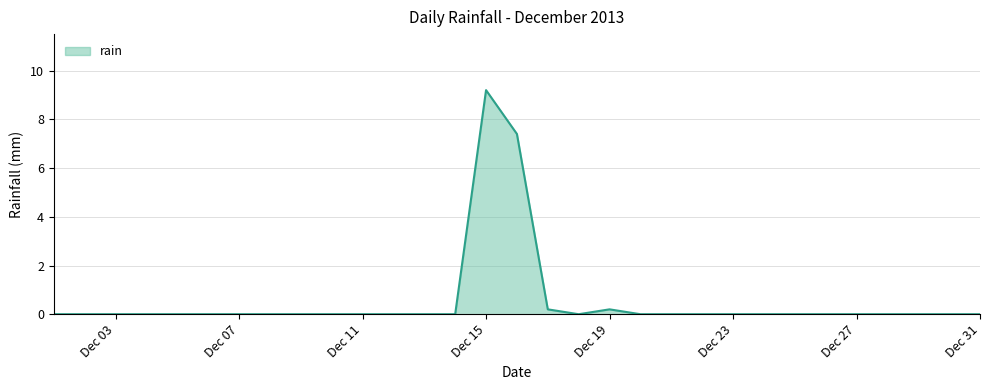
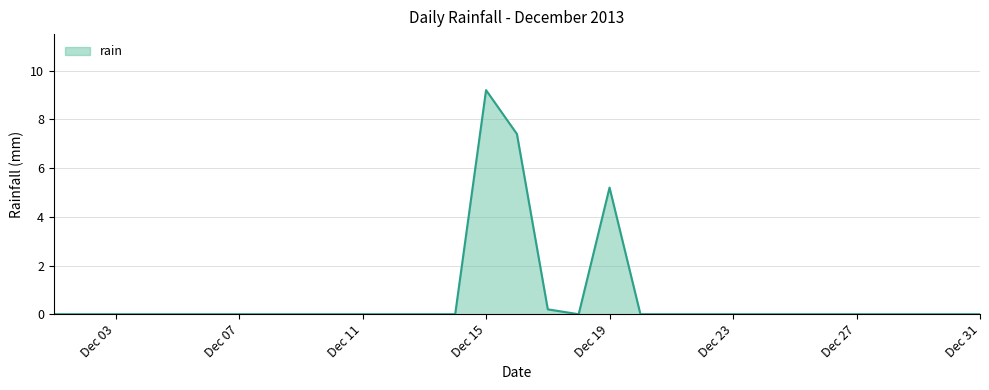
Dec 19: 0.2 -> 5.2
